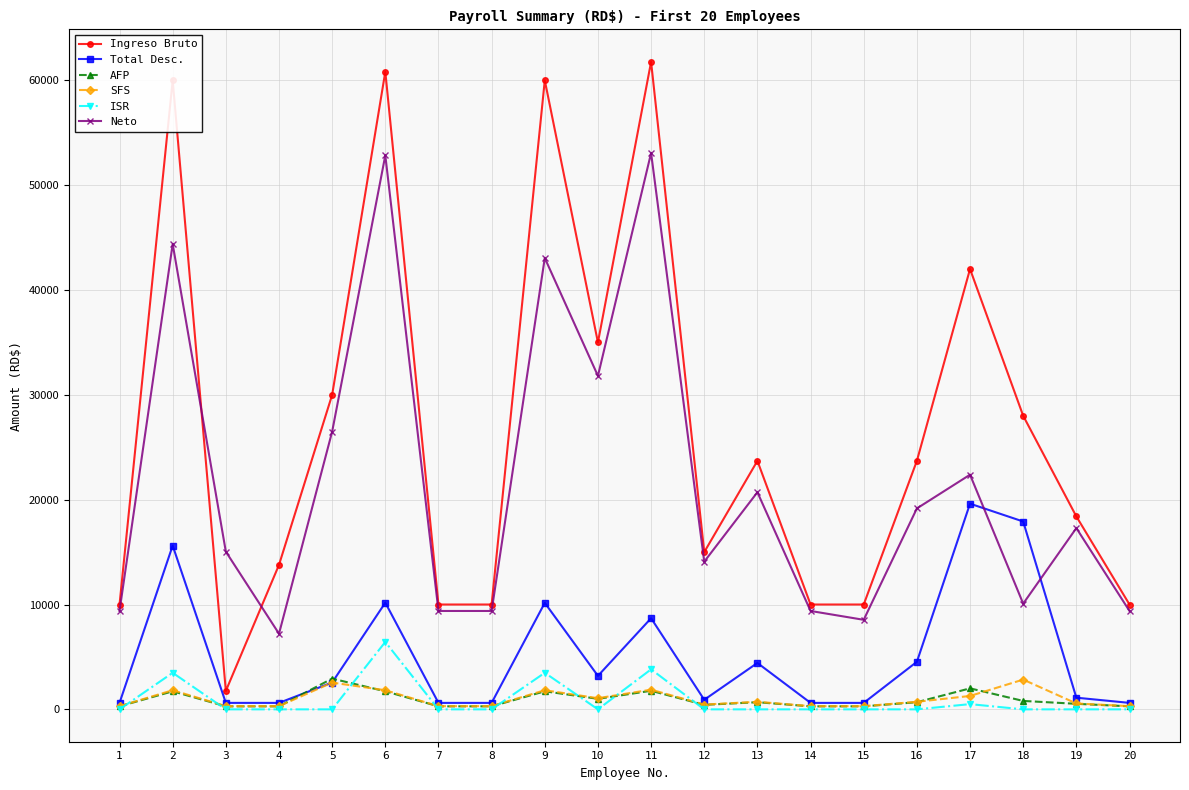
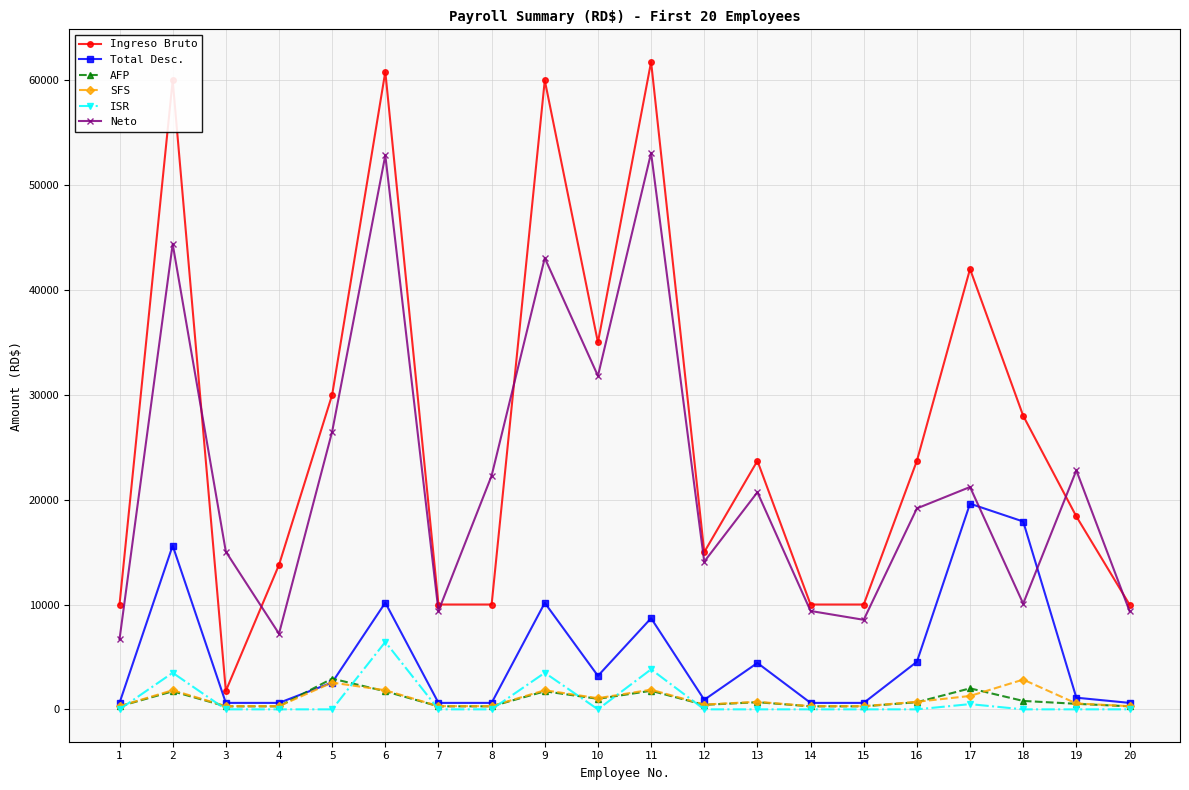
Neto, 1: 9400 -> 6700
Neto, 8: 9400 -> 22300
Neto, 17: 22400 -> 21200
Neto, 19: 17300 -> 22800
